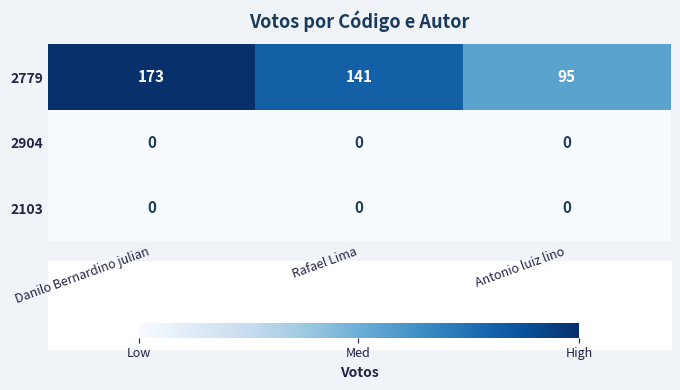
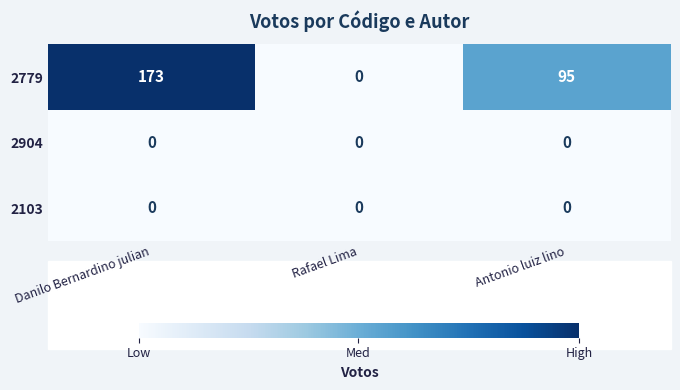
2779, Rafael Lima: 141 -> 0
